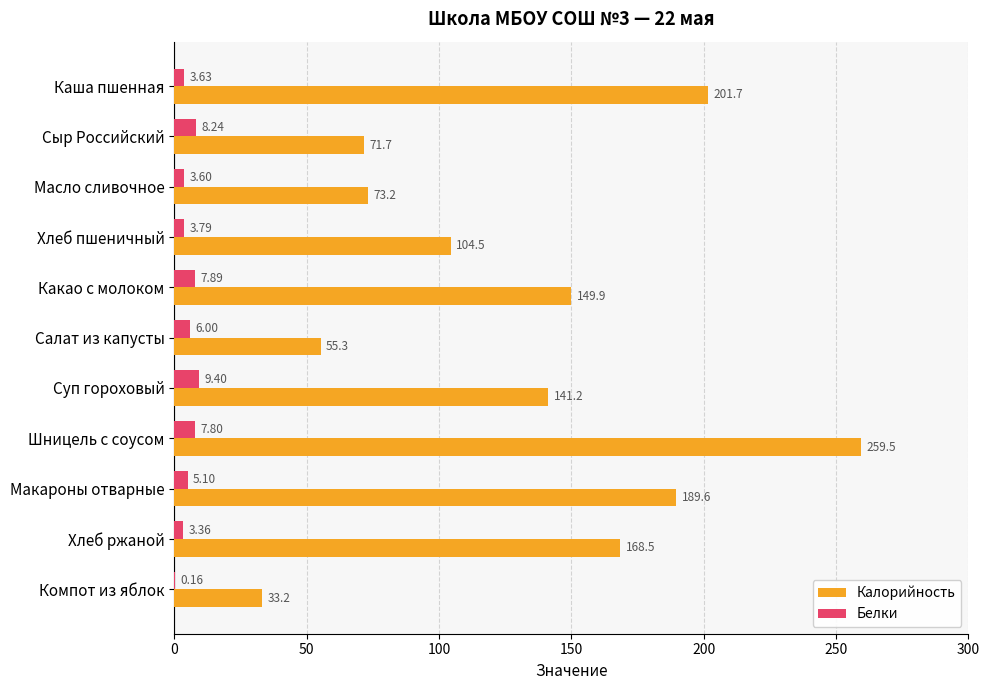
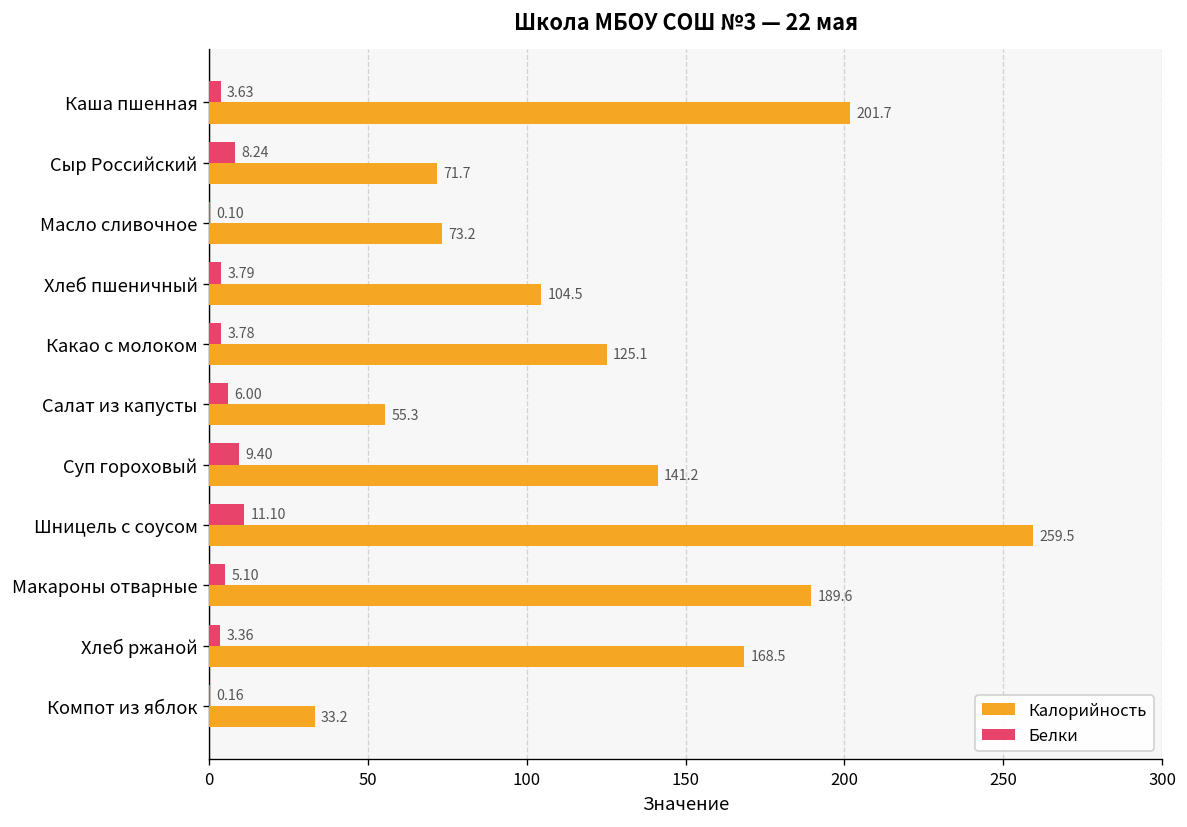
Белки, Масло сливочное: 3.60 -> 0.10
Белки, Какао с молоком: 7.89 -> 3.78
Калорийность, Какао с молоком: 149.9 -> 125.1
Белки, Шницель с соусом: 7.80 -> 11.10
